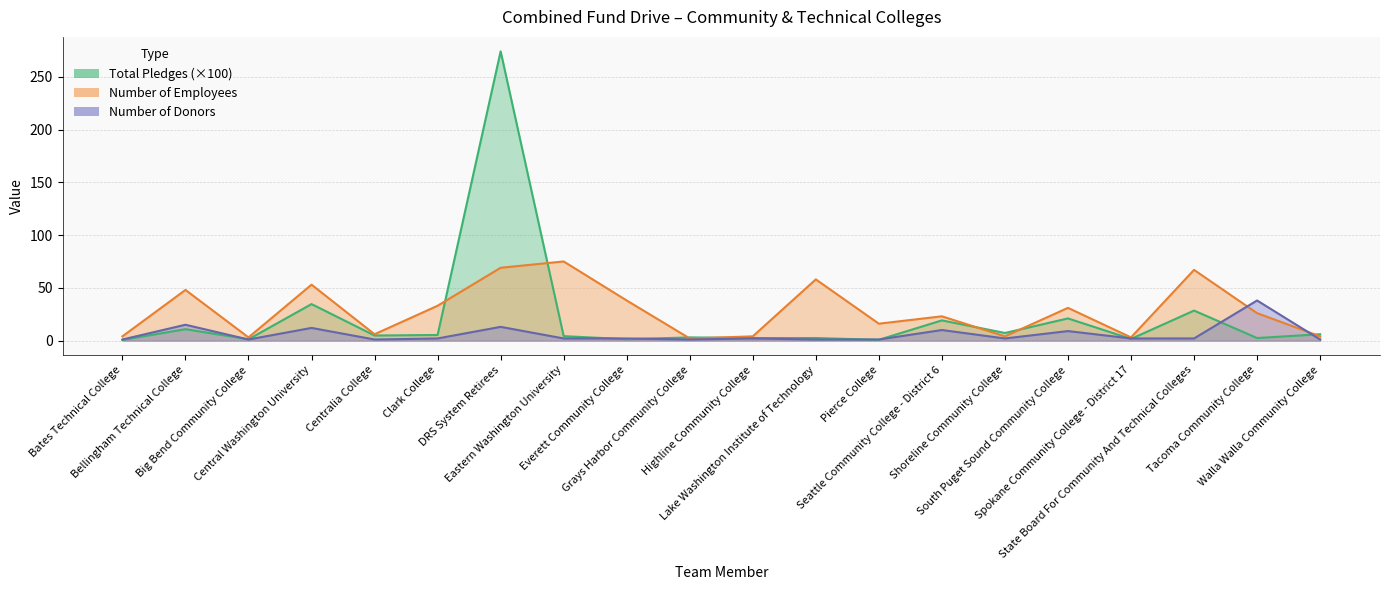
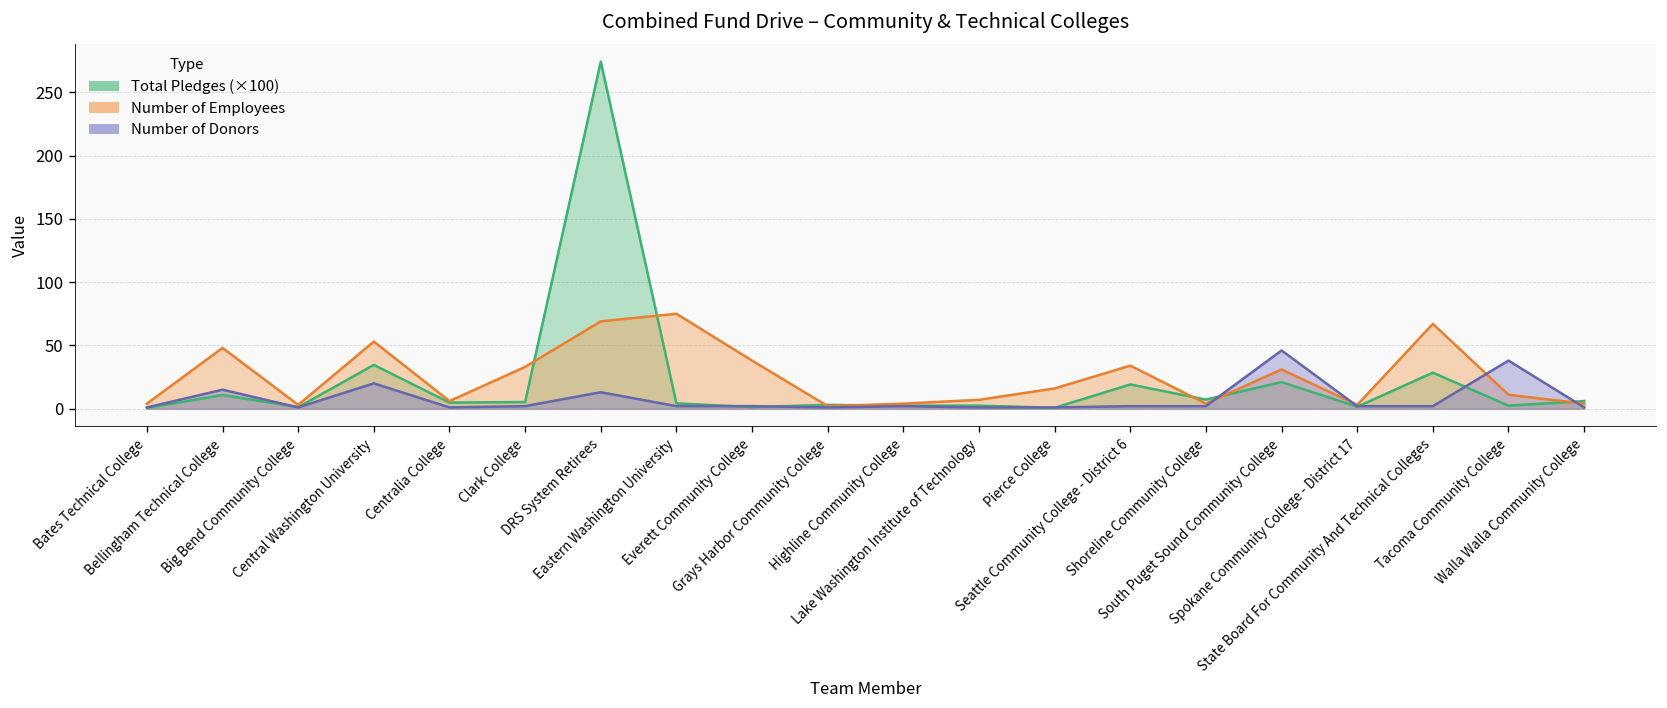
Number of Donors, Central Washington University: 12 -> 20
Number of Employees, Lake Washington Institute of Technology: 58 -> 7
Number of Employees, Seattle Community College - District 6: 23 -> 34
Number of Donors, Seattle Community College - District 6: 10 -> 2
Number of Donors, South Puget Sound Community College: 9 -> 46
Number of Employees, Tacoma Community College: 26 -> 11
